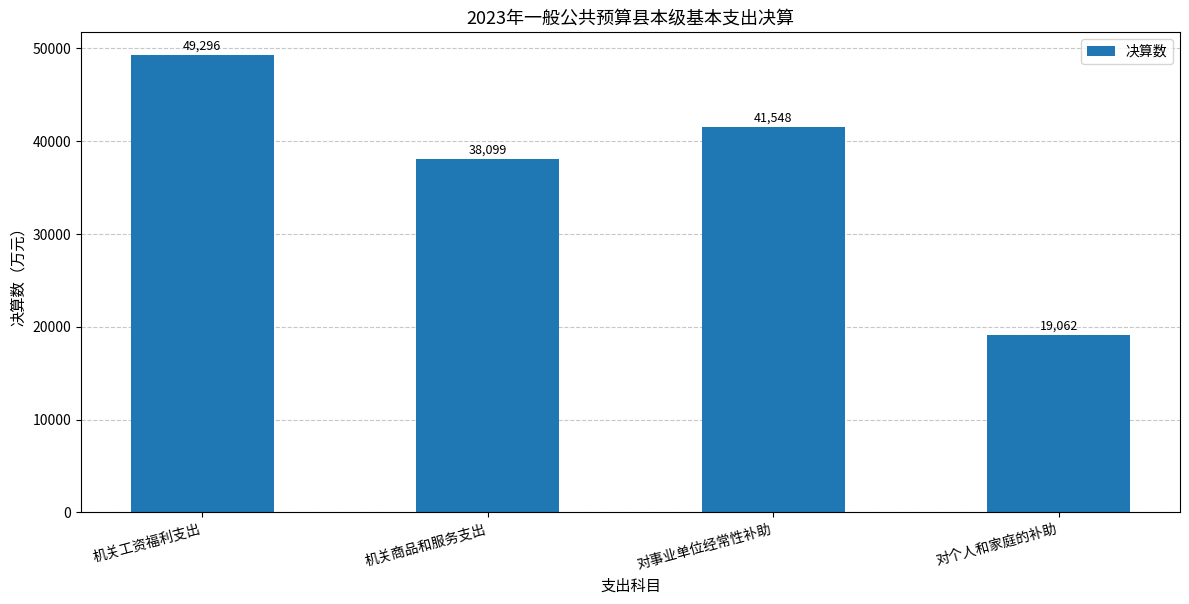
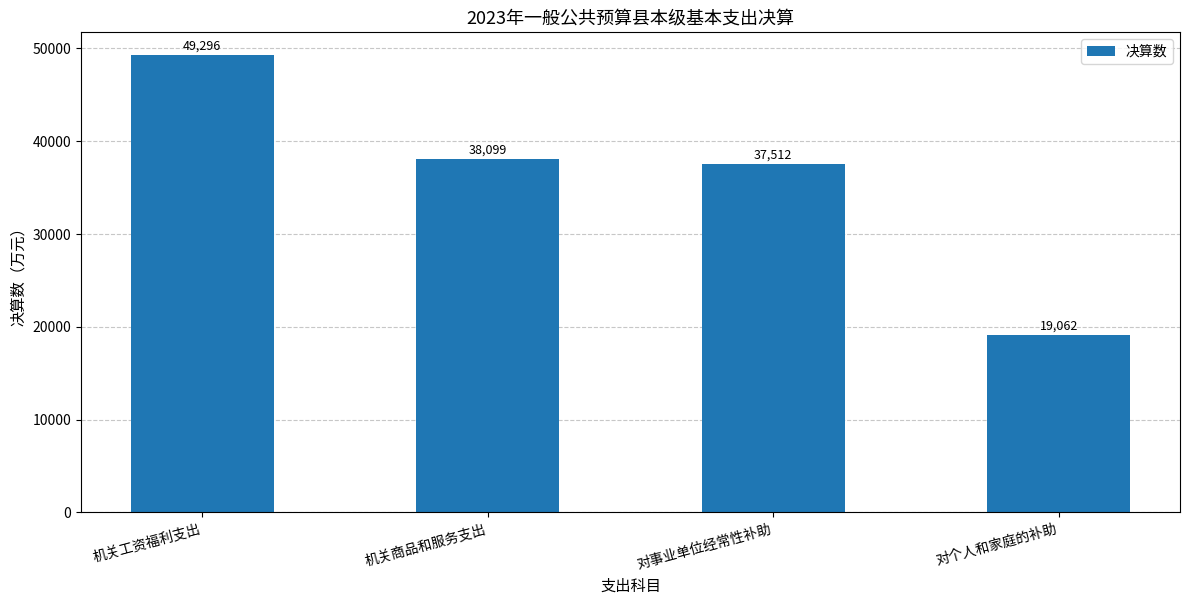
对事业单位经常性补助: 41,548 -> 37,512
